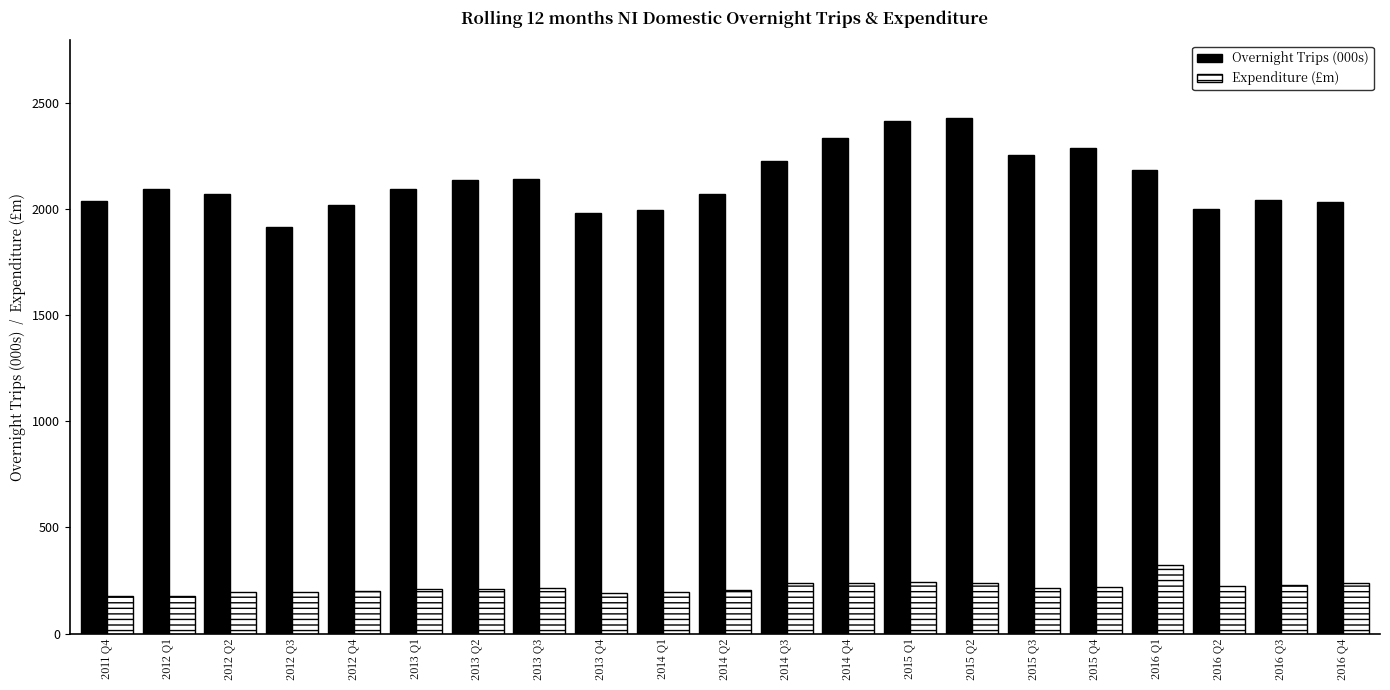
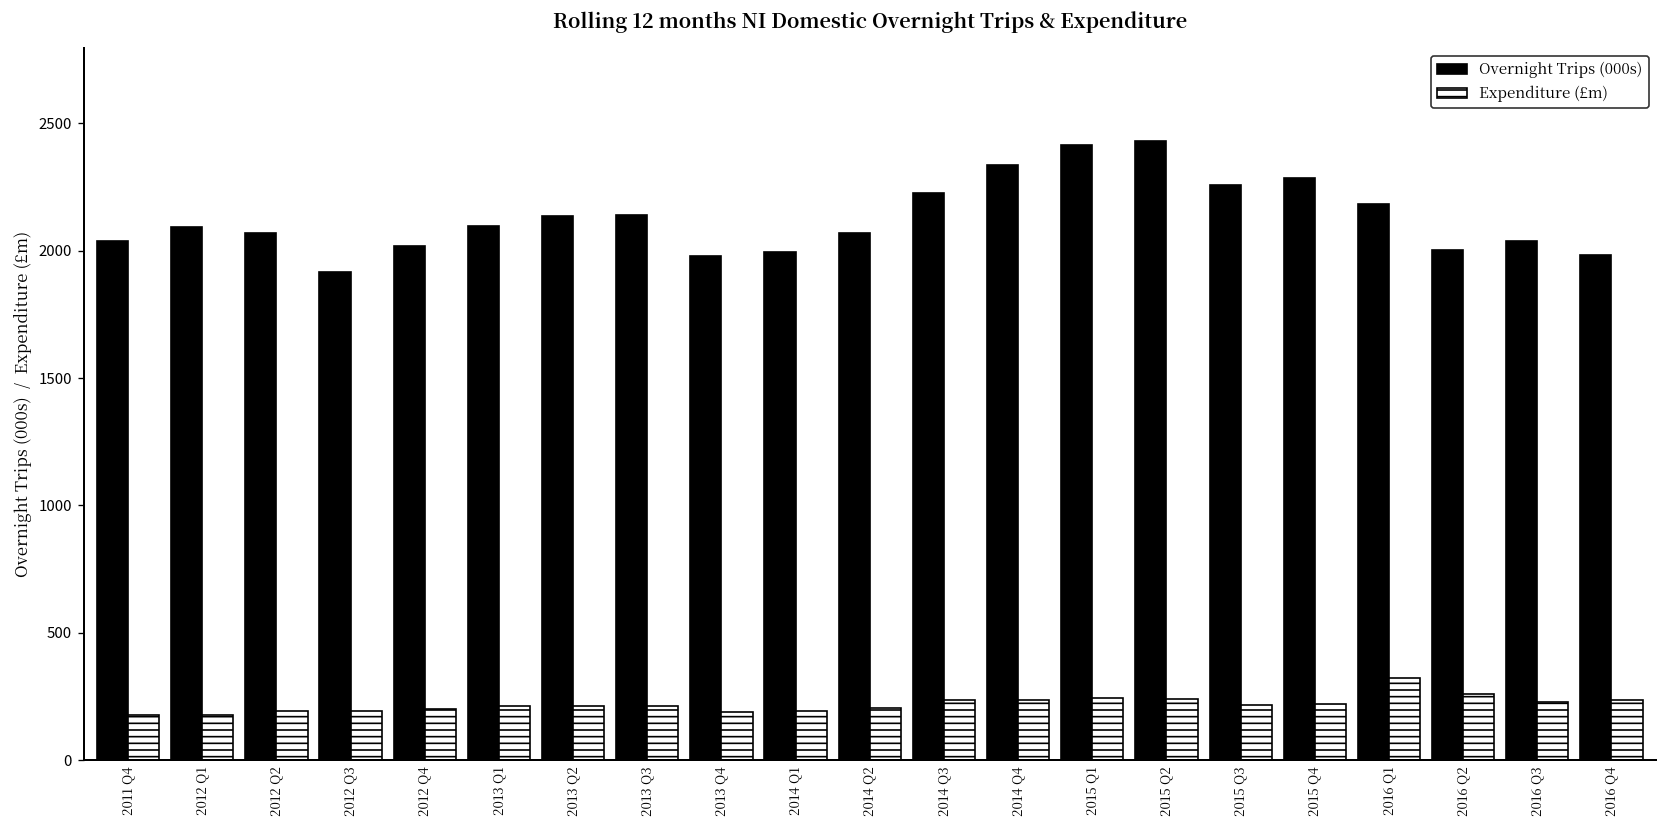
Expenditure (£m), 2016 Q2: 220 -> 260
Overnight Trips (000s), 2016 Q4: 2030 -> 1980
